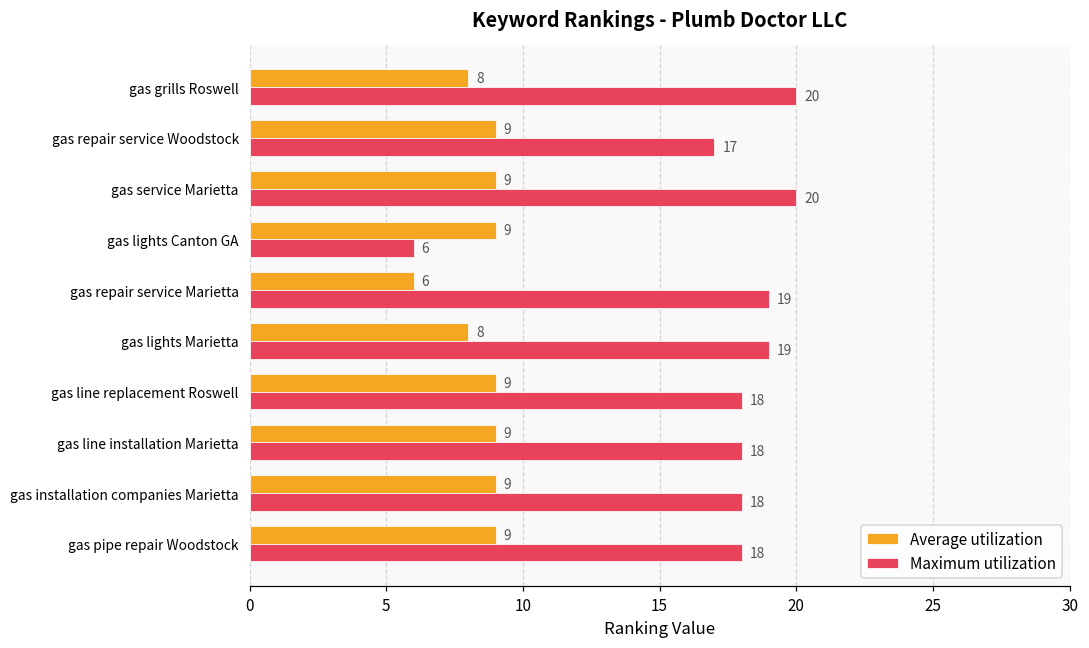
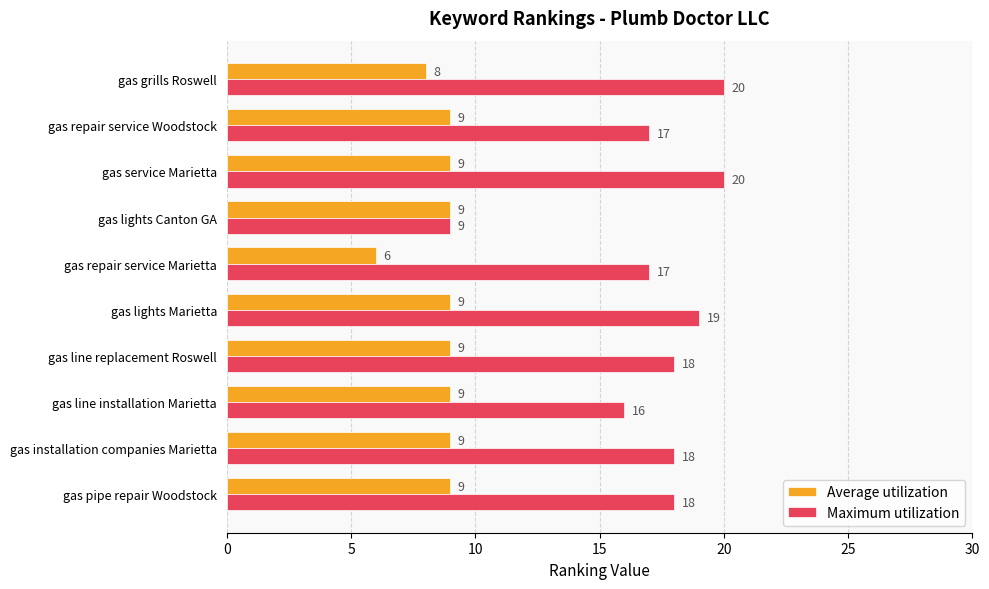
Maximum utilization, gas lights Canton GA: 6 -> 9
Maximum utilization, gas repair service Marietta: 19 -> 17
Average utilization, gas lights Marietta: 8 -> 9
Maximum utilization, gas line installation Marietta: 18 -> 16
